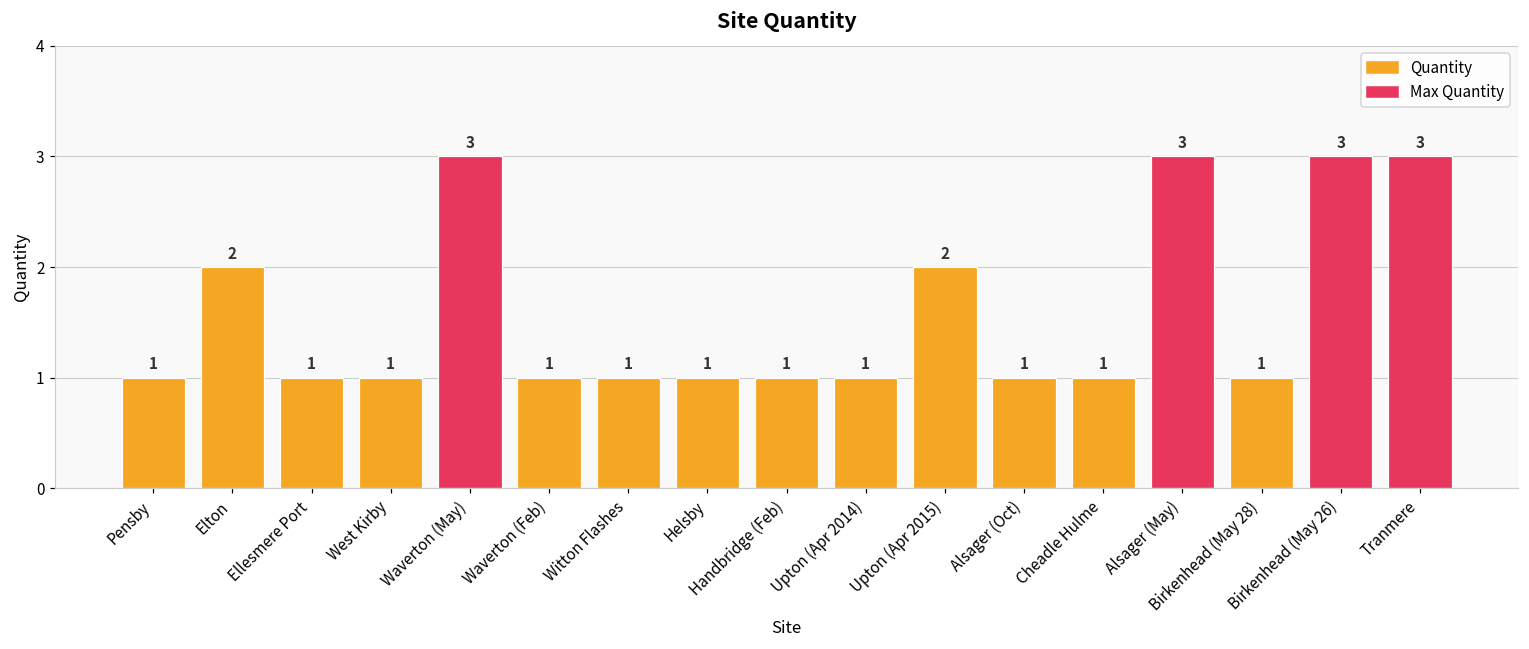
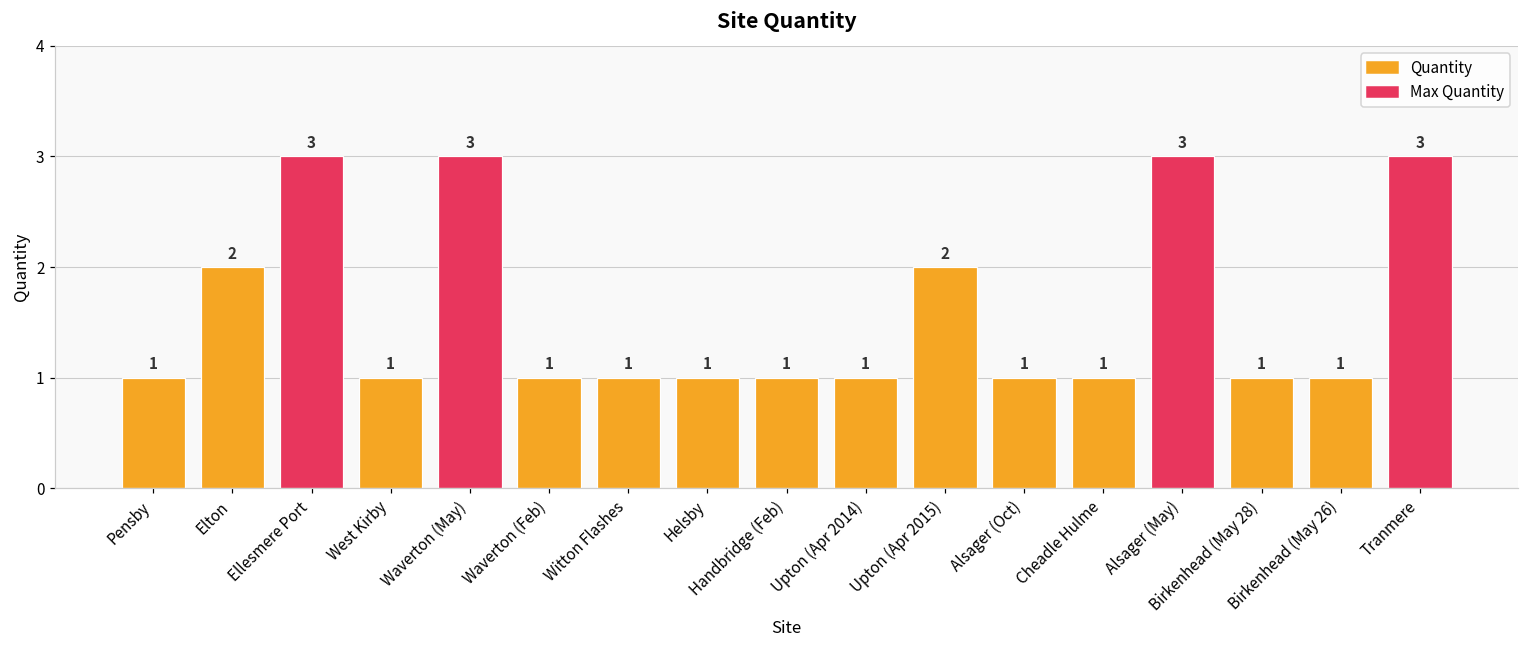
Ellesmere Port: 1 -> 3
Birkenhead (May 26): 3 -> 1
